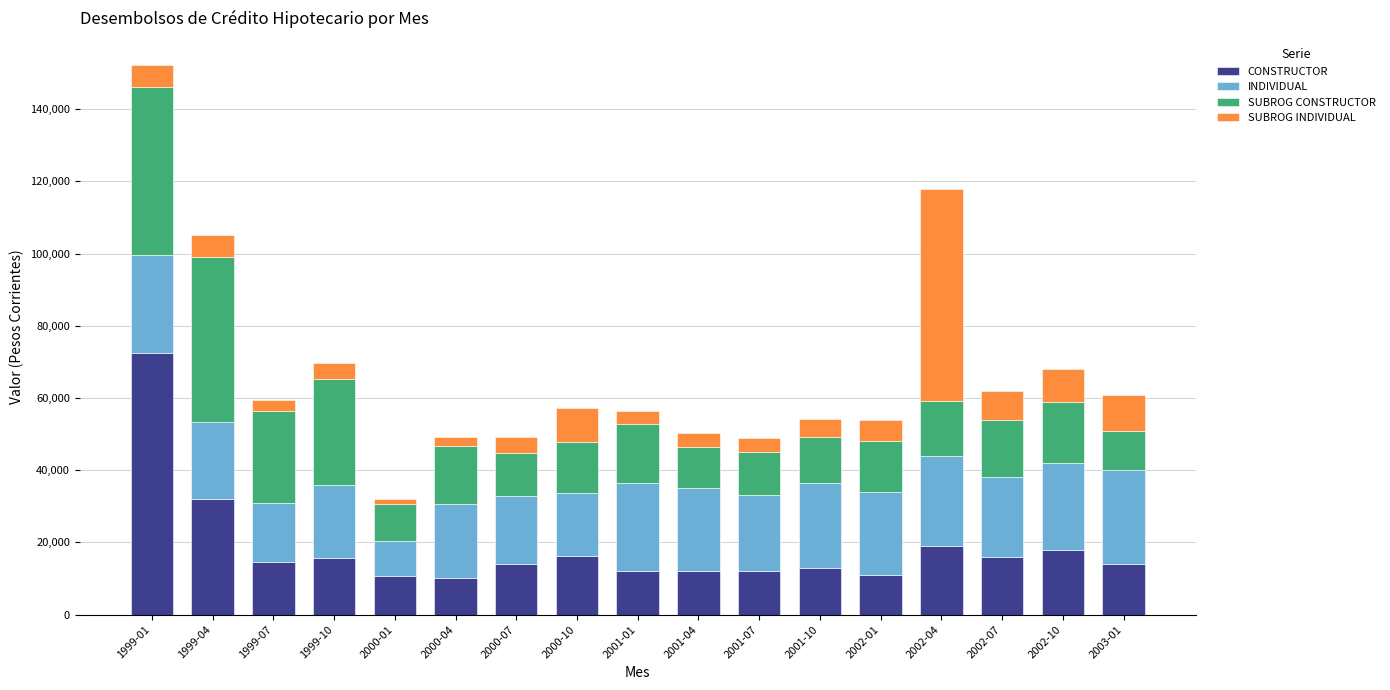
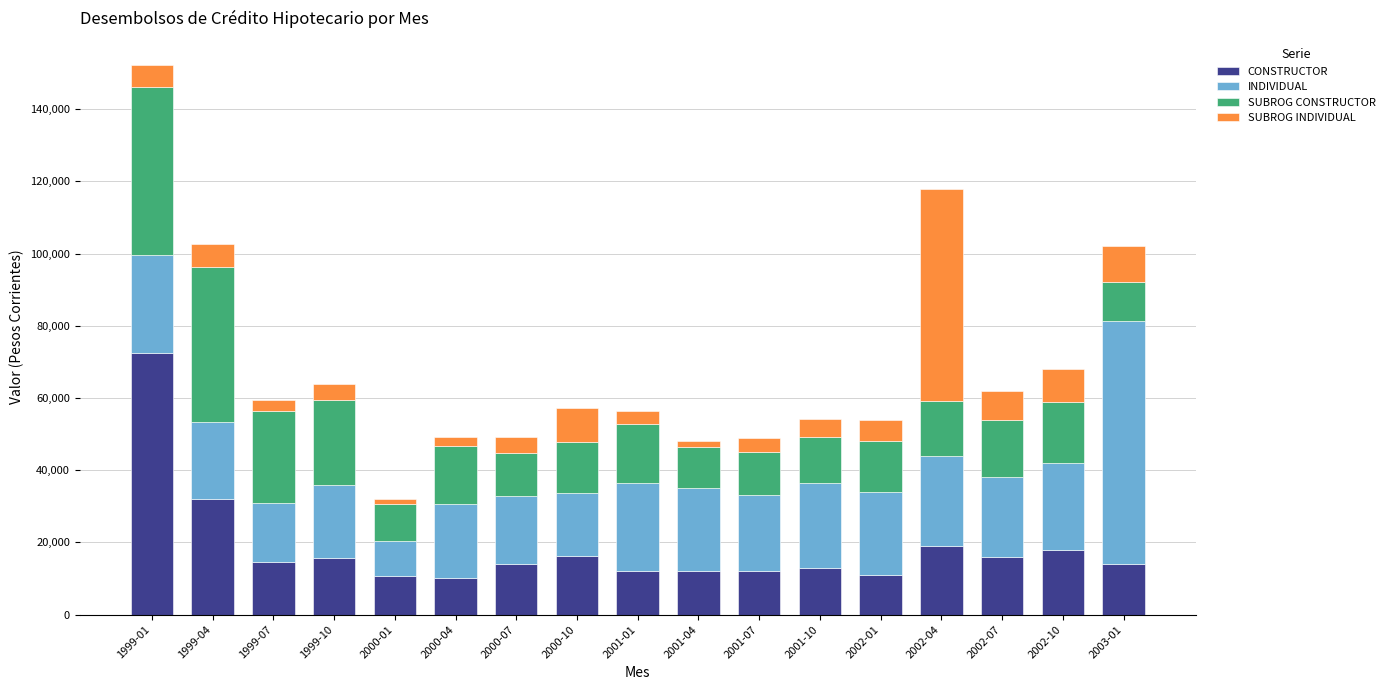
SUBROG CONSTRUCTOR, 1999-04: 46,000 -> 43,000
SUBROG CONSTRUCTOR, 1999-10: 30,000 -> 24,000
SUBROG INDIVIDUAL, 2001-04: 4,000 -> 1,000
INDIVIDUAL, 2003-01: 26,000 -> 67,000
